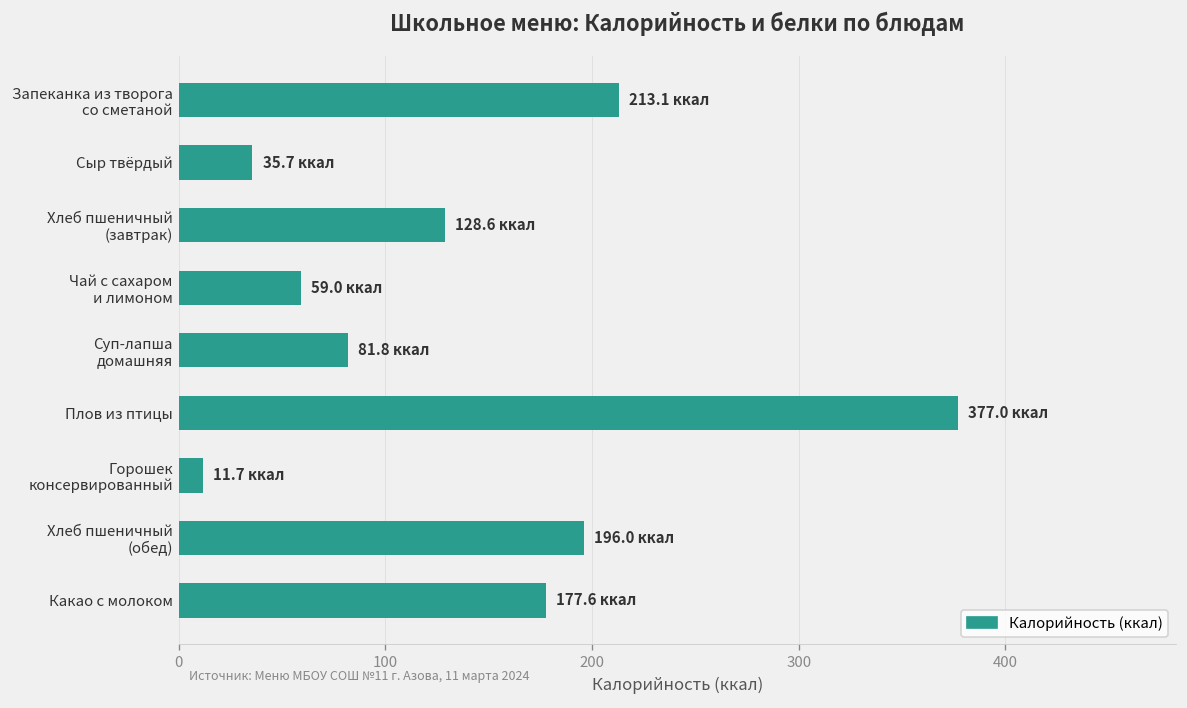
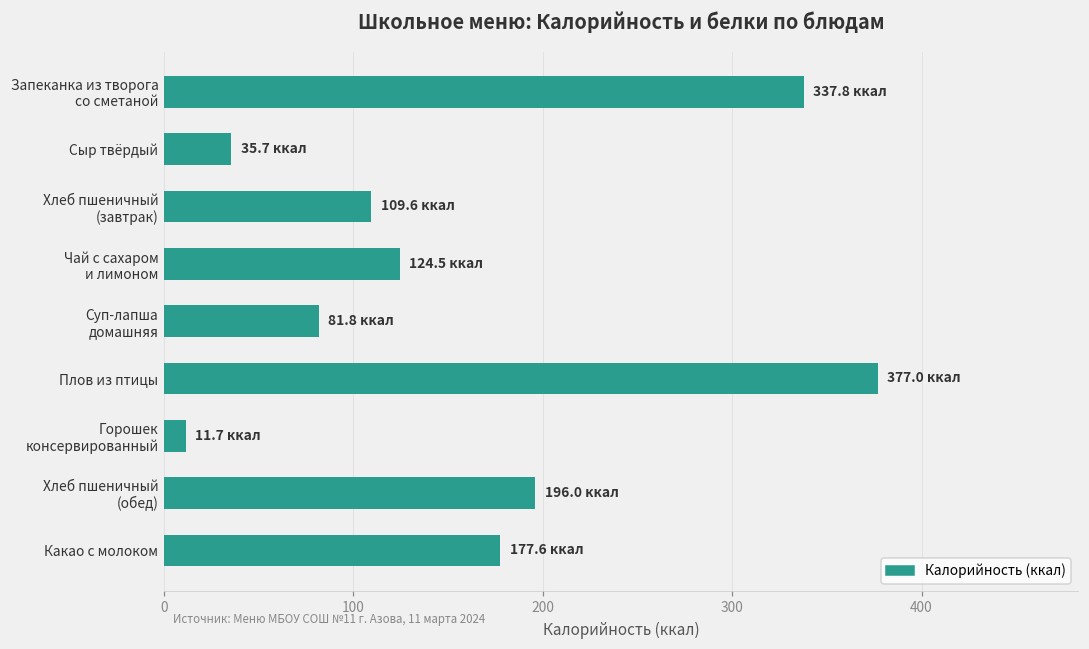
Запеканка из творога со сметаной: 213.1 -> 337.8
Хлеб пшеничный (завтрак): 128.6 -> 109.6
Чай с сахаром и лимоном: 59.0 -> 124.5
